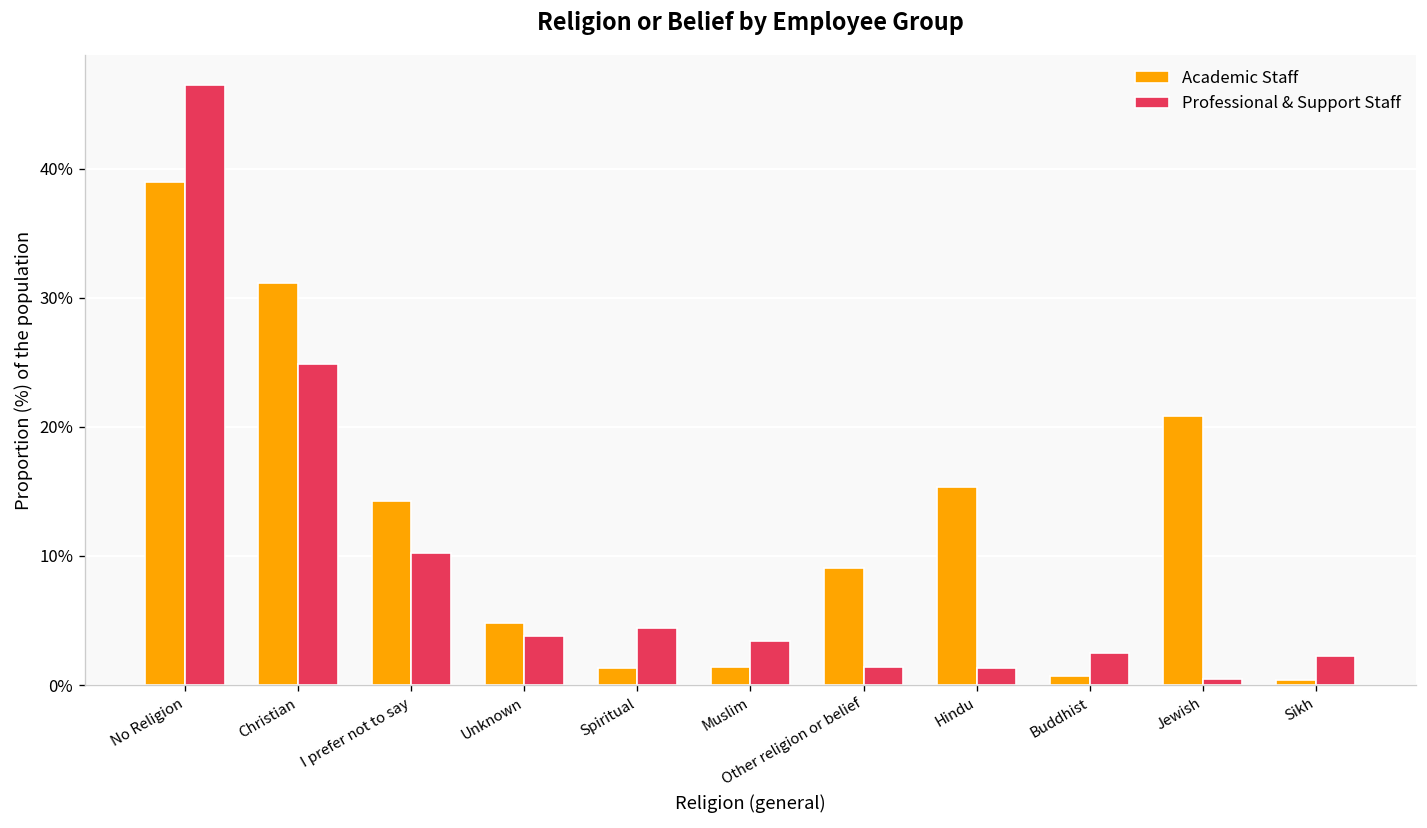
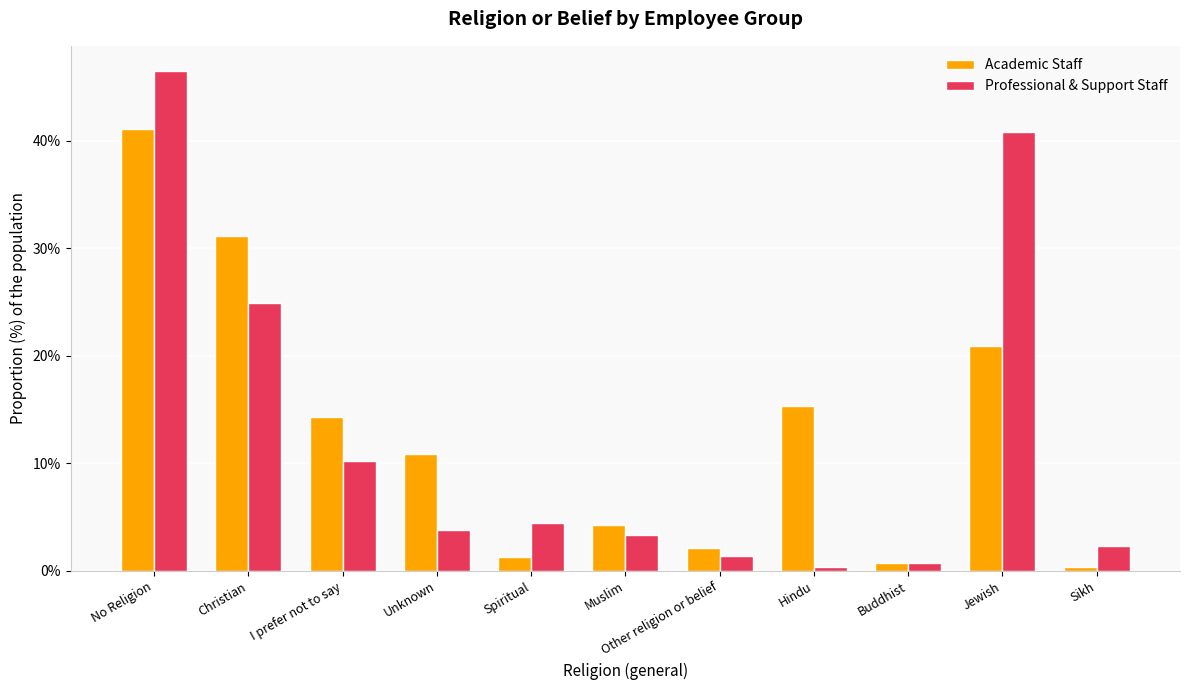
Academic Staff, No Religion: 38.9% -> 41.1%
Academic Staff, Unknown: 4.8% -> 10.8%
Academic Staff, Muslim: 1.4% -> 4.2%
Academic Staff, Other religion or belief: 9.1% -> 2.1%
Professional & Support Staff, Hindu: 1.3% -> 0.4%
Professional & Support Staff, Buddhist: 2.5% -> 0.7%
Professional & Support Staff, Jewish: 0.5% -> 40.8%
